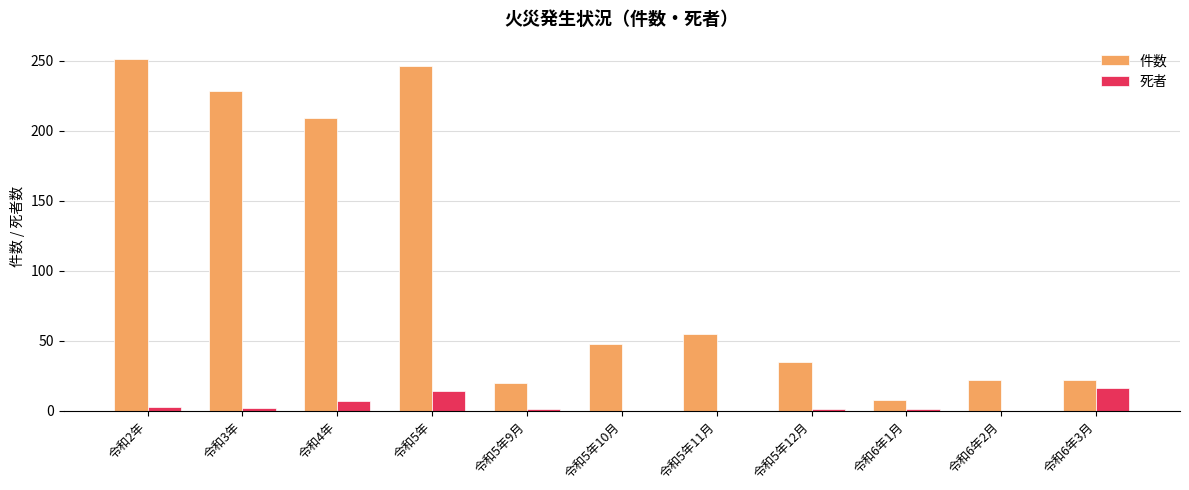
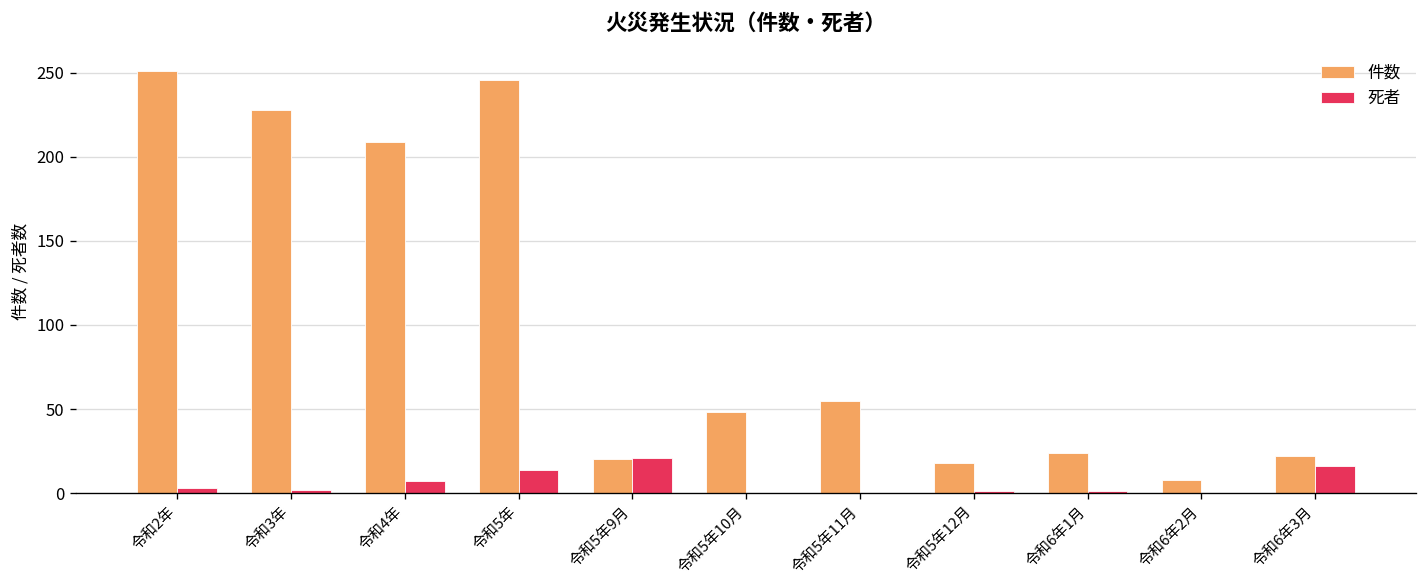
死者, 令和5年9月: 1 -> 21
件数, 令和5年12月: 35 -> 18
件数, 令和6年1月: 8 -> 24
件数, 令和6年2月: 22 -> 8
